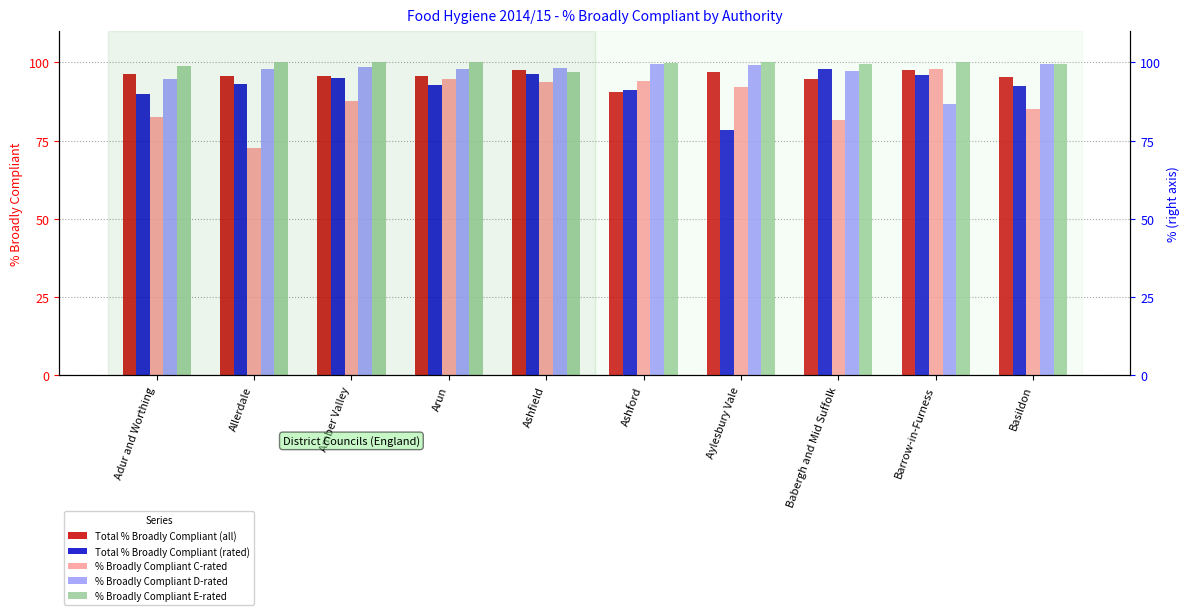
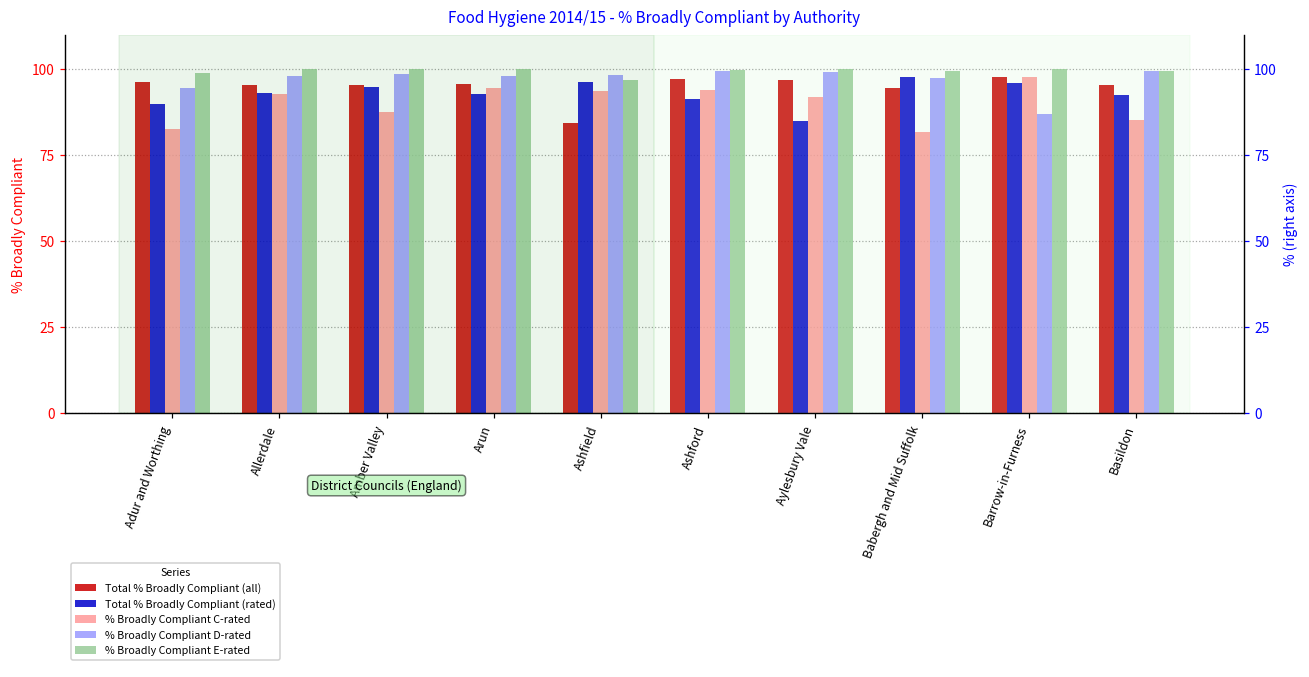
% Broadly Compliant C-rated, Allerdale: 73 -> 93
Total % Broadly Compliant (all), Ashfield: 98 -> 84
Total % Broadly Compliant (all), Ashford: 90 -> 97
Total % Broadly Compliant (rated), Aylesbury Vale: 79 -> 85
